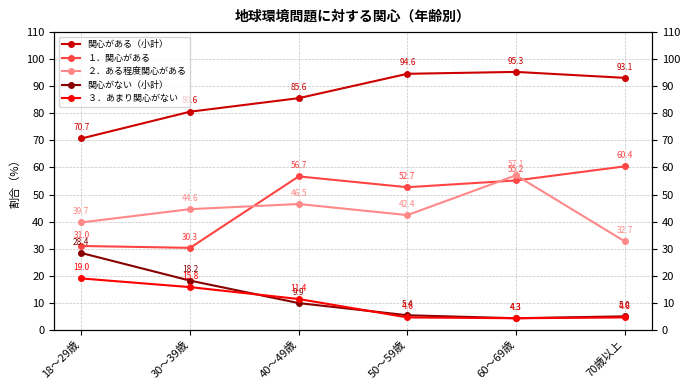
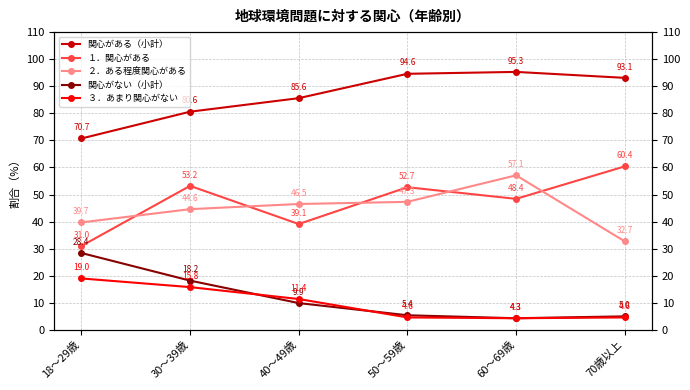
１．関心がある, 30～39歳: 30.3 -> 53.2
１．関心がある, 40～49歳: 56.7 -> 39.1
２．ある程度関心がある, 50～59歳: 42.4 -> 47.3
１．関心がある, 60～69歳: 55.2 -> 48.4
